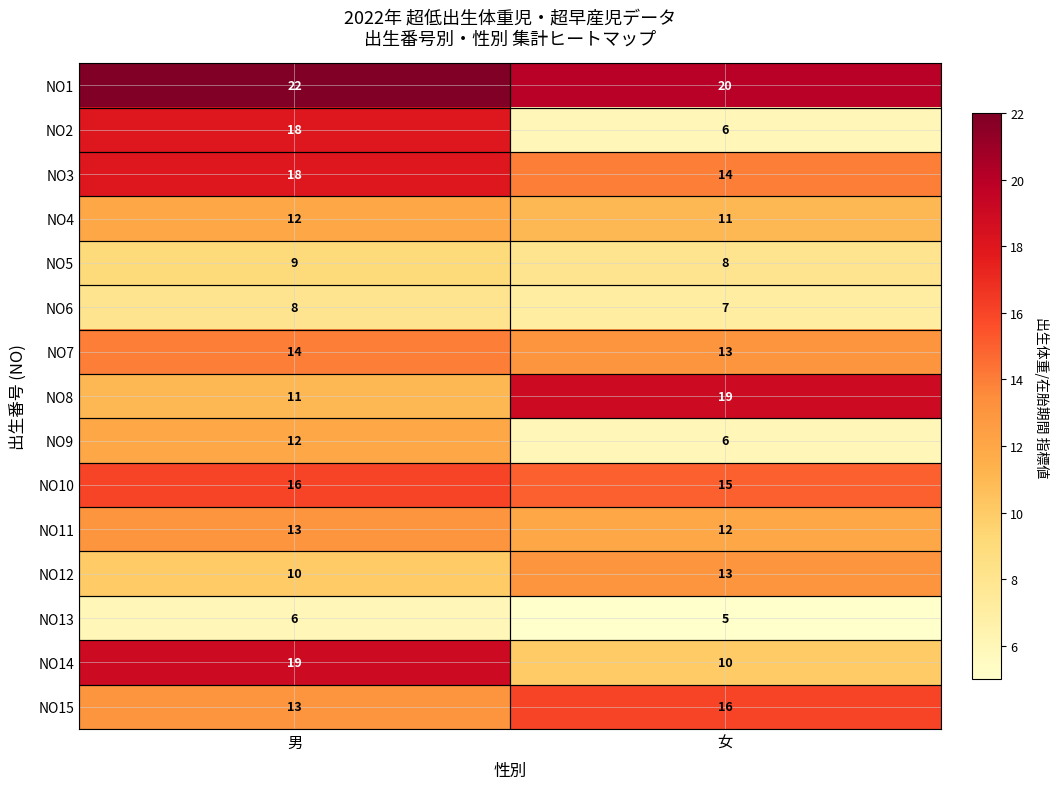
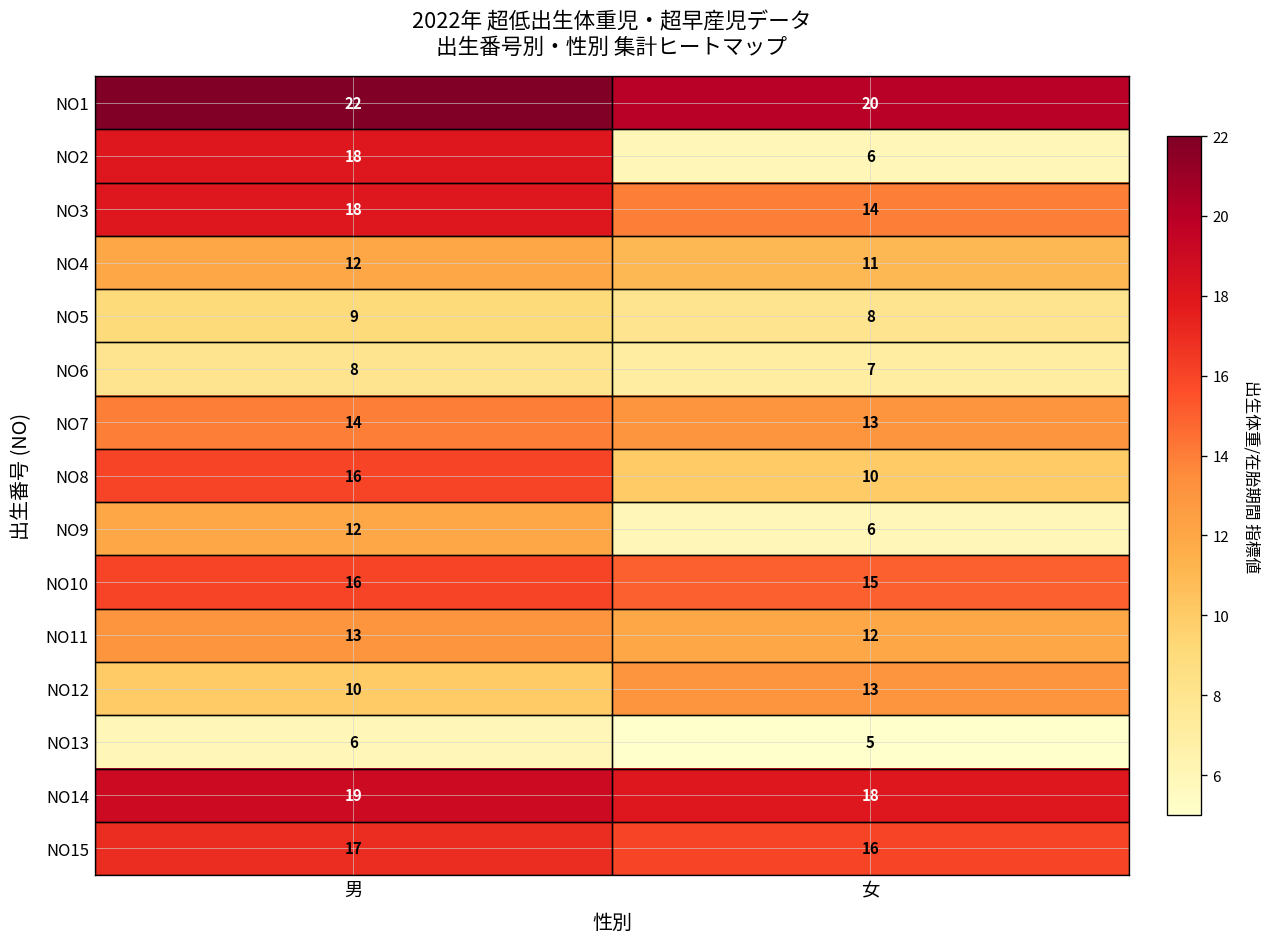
NO8, 男: 11 -> 16
NO8, 女: 19 -> 10
NO14, 女: 10 -> 18
NO15, 男: 13 -> 17
